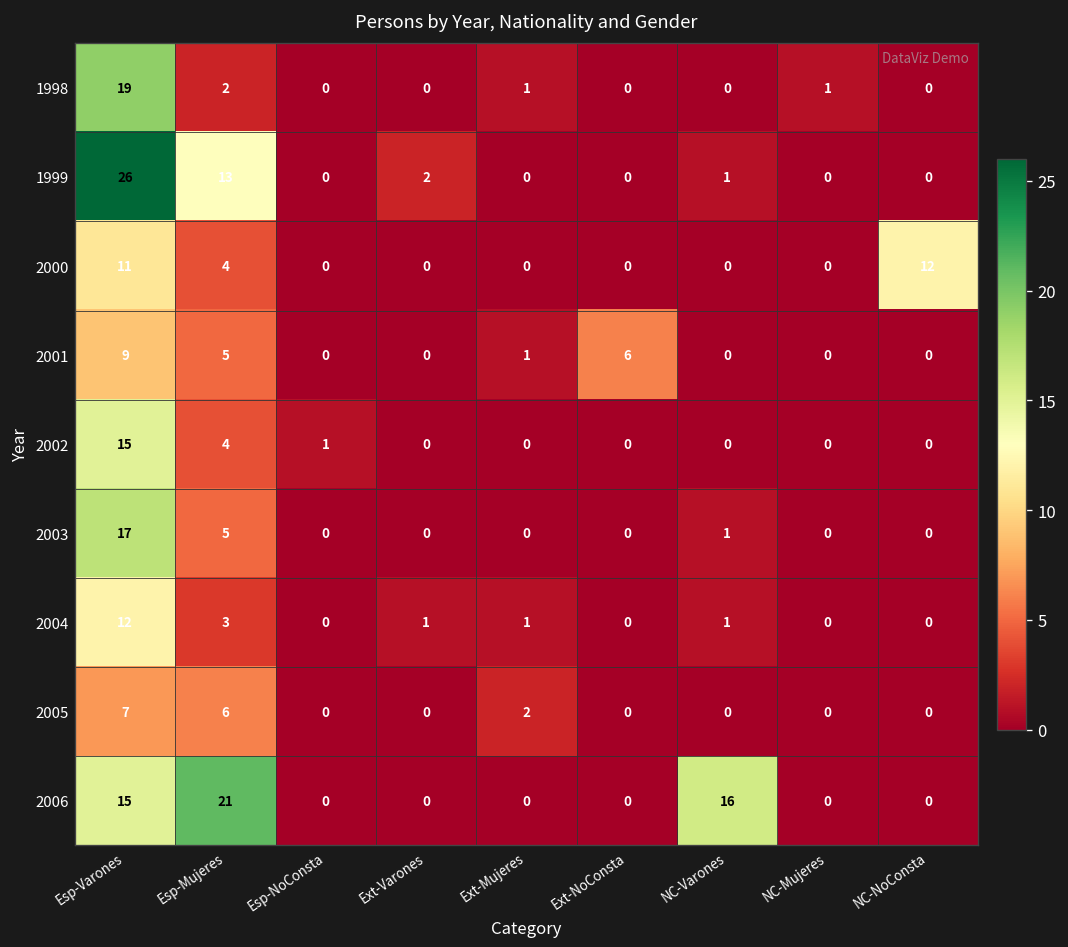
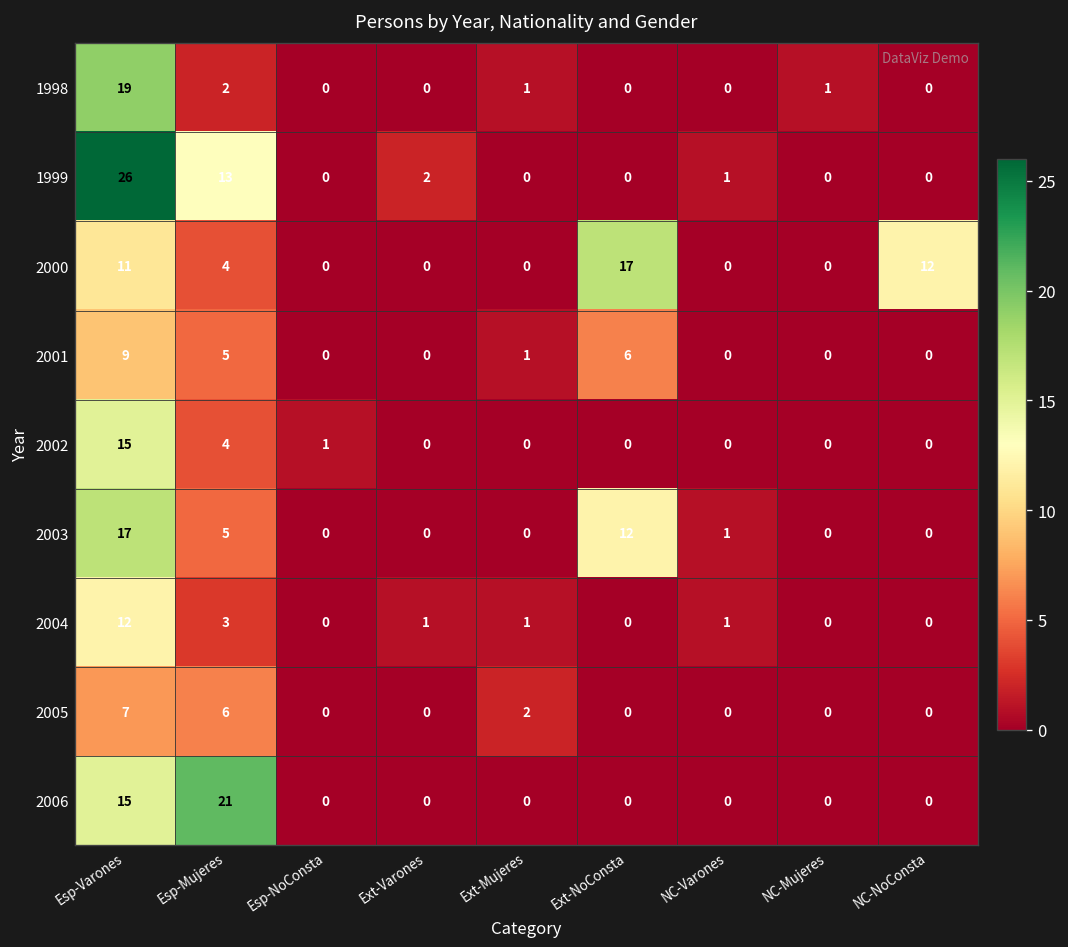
2000, Ext-NoConsta: 0 -> 17
2003, Ext-NoConsta: 0 -> 12
2006, NC-Varones: 16 -> 0
